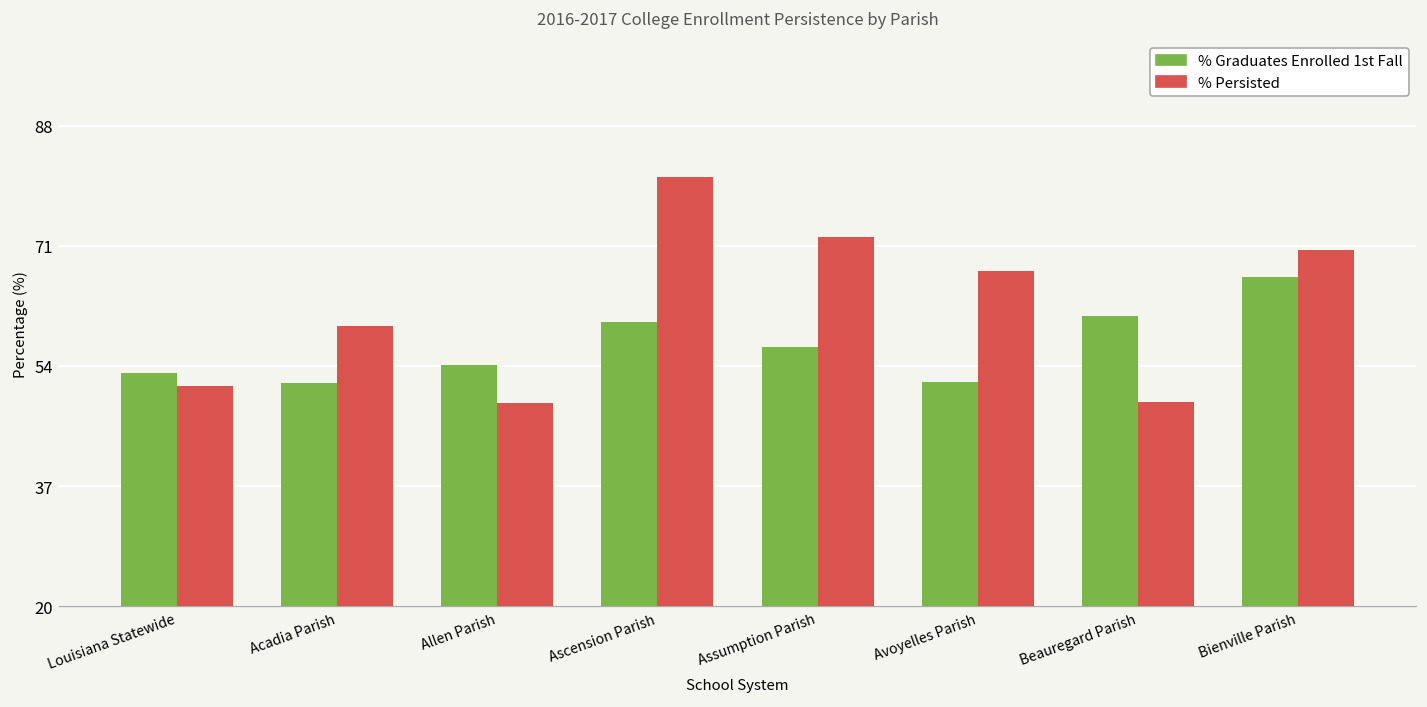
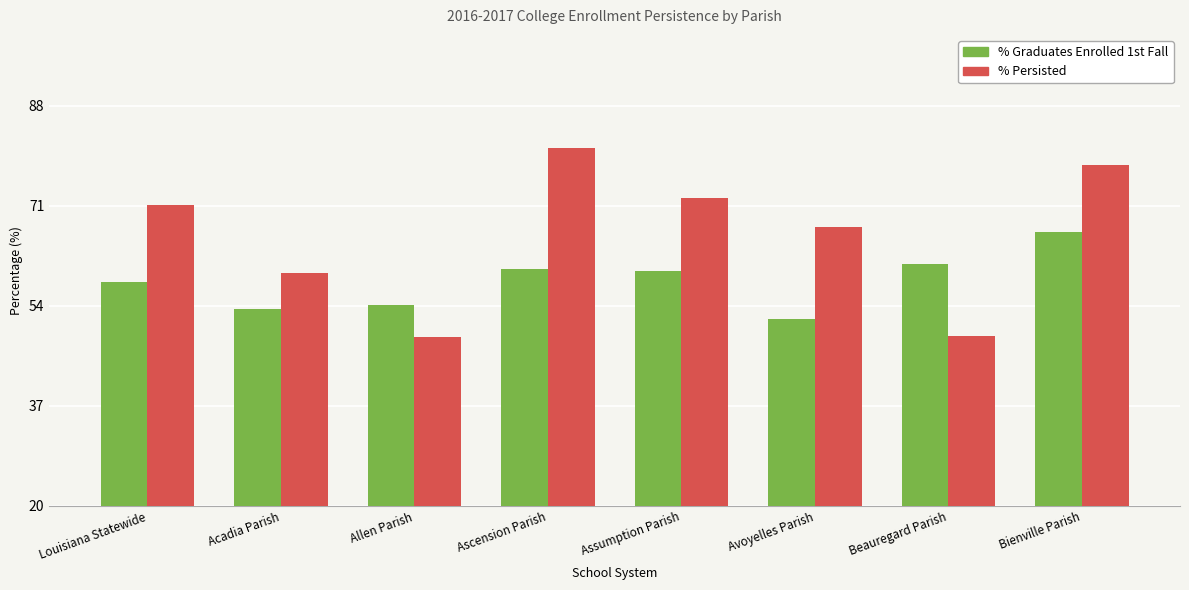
% Graduates Enrolled 1st Fall, Louisiana Statewide: 53 -> 58
% Persisted, Louisiana Statewide: 51 -> 71
% Graduates Enrolled 1st Fall, Acadia Parish: 52 -> 53
% Graduates Enrolled 1st Fall, Assumption Parish: 57 -> 60
% Persisted, Bienville Parish: 70 -> 78
